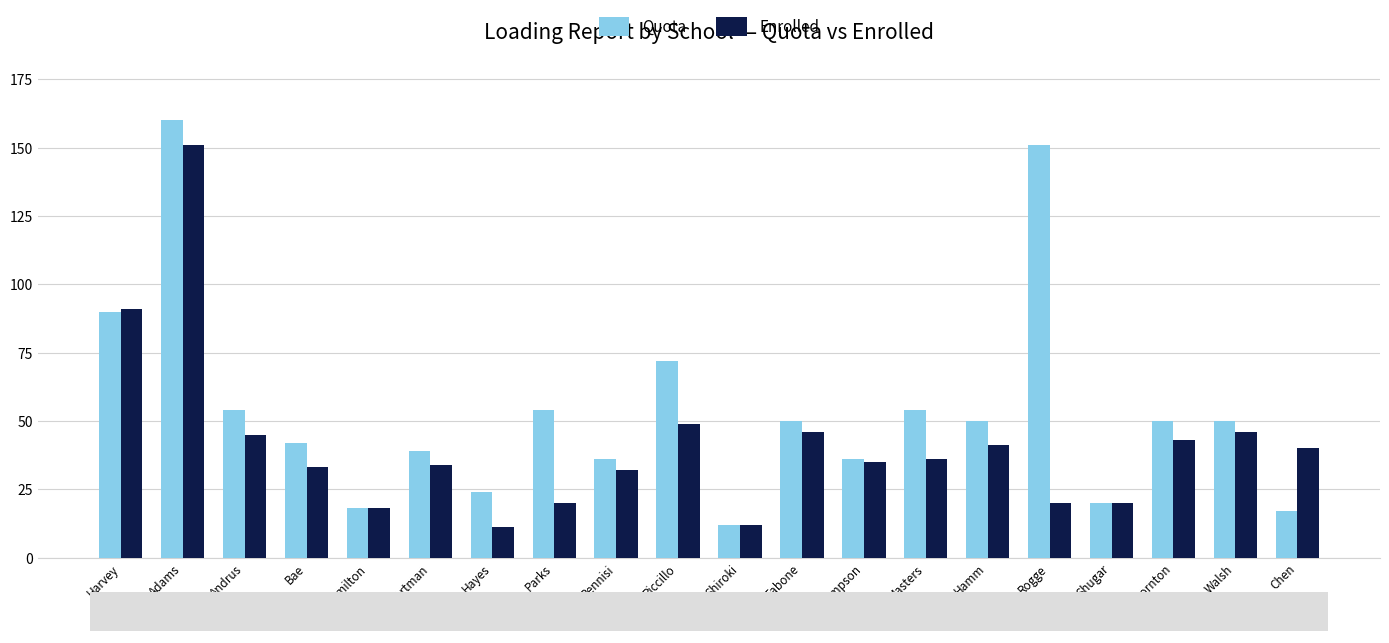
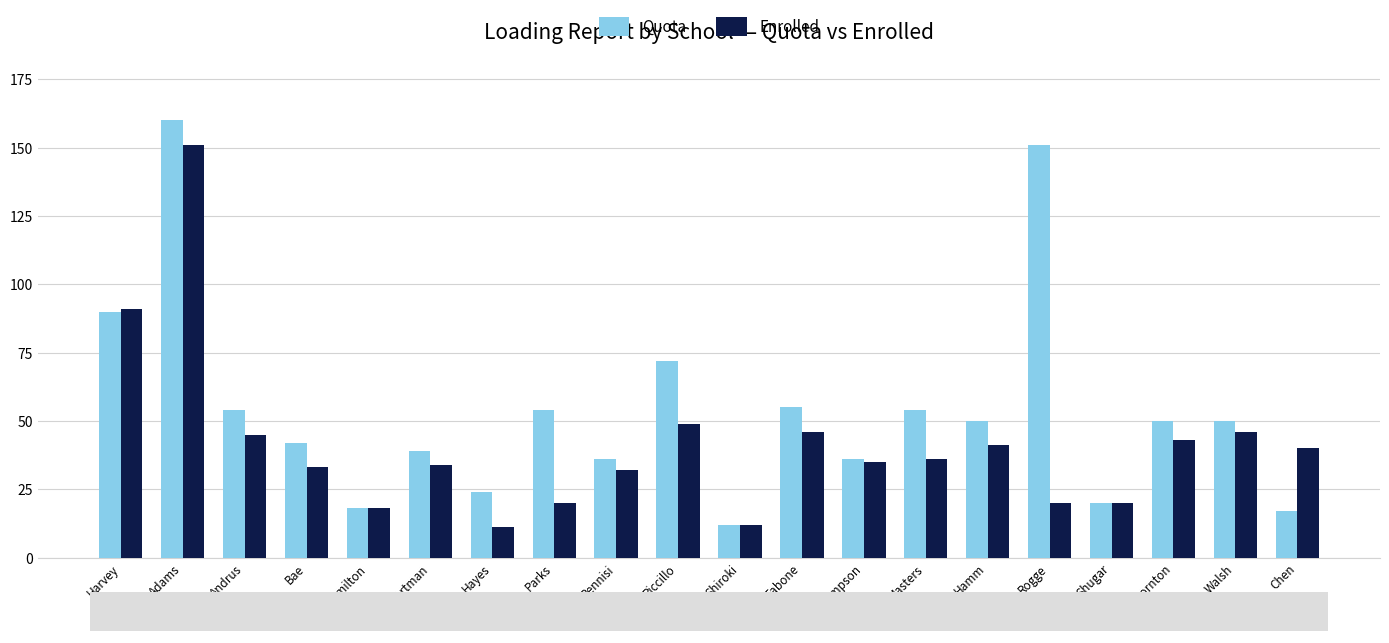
Quota, Tabone: 50 -> 55
